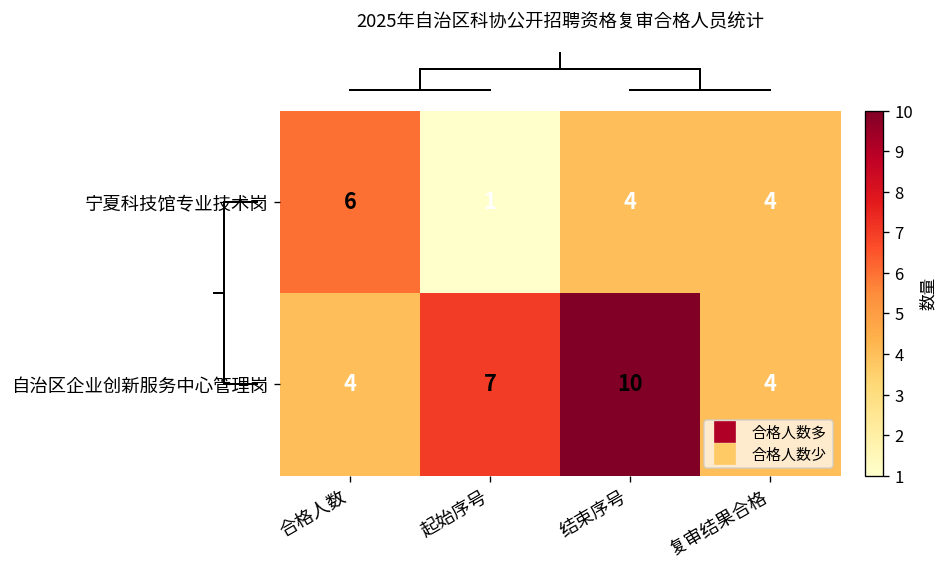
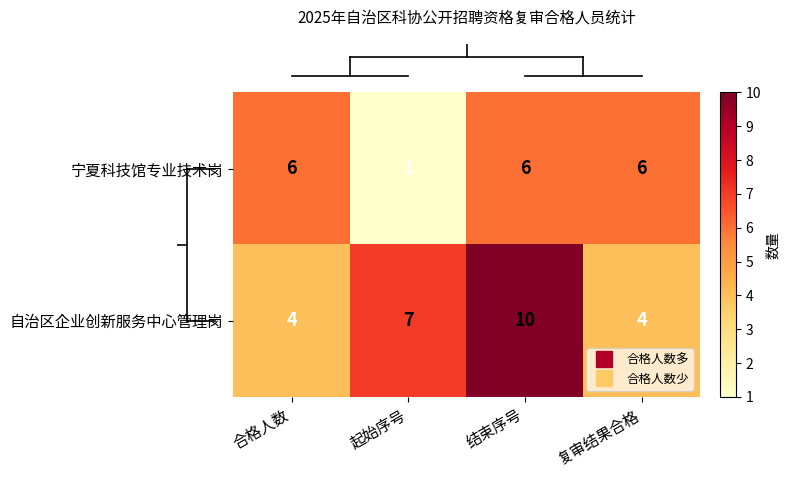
宁夏科技馆专业技术岗, 结束序号: 4 -> 6
宁夏科技馆专业技术岗, 复审结果合格: 4 -> 6
